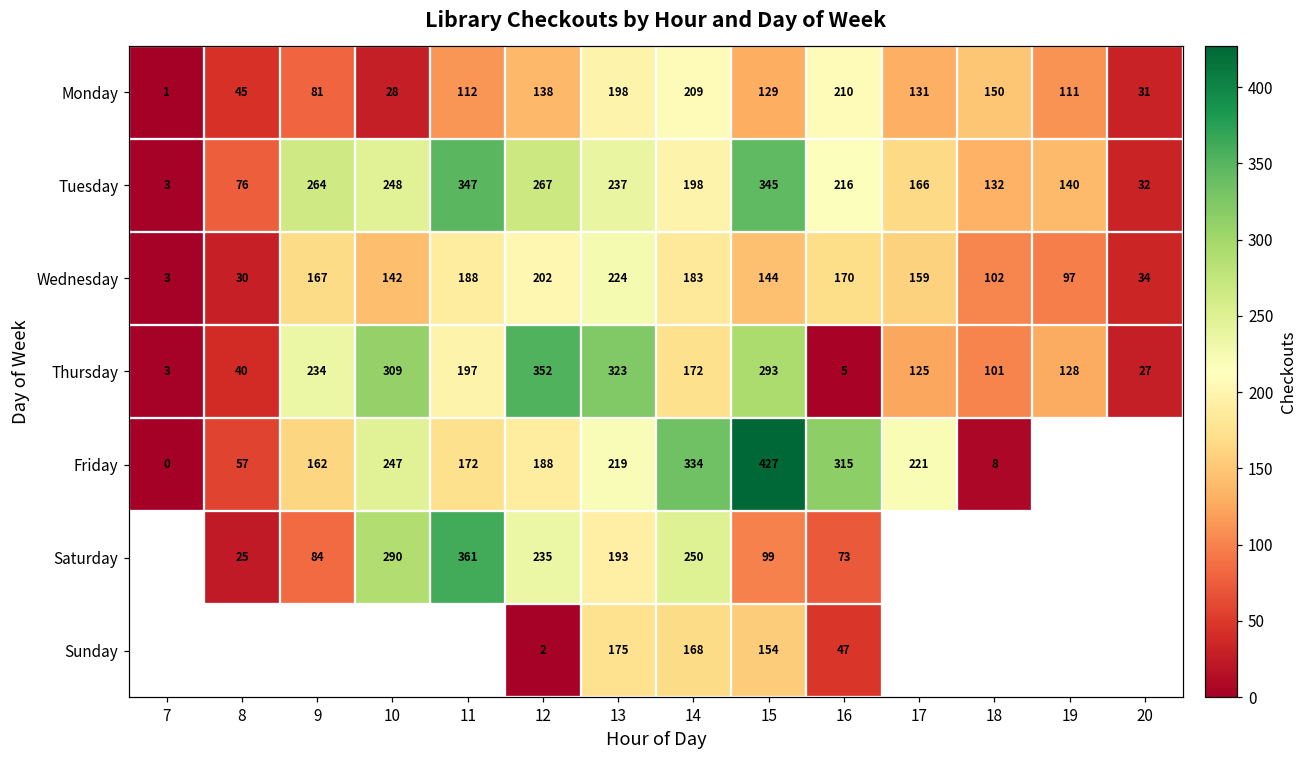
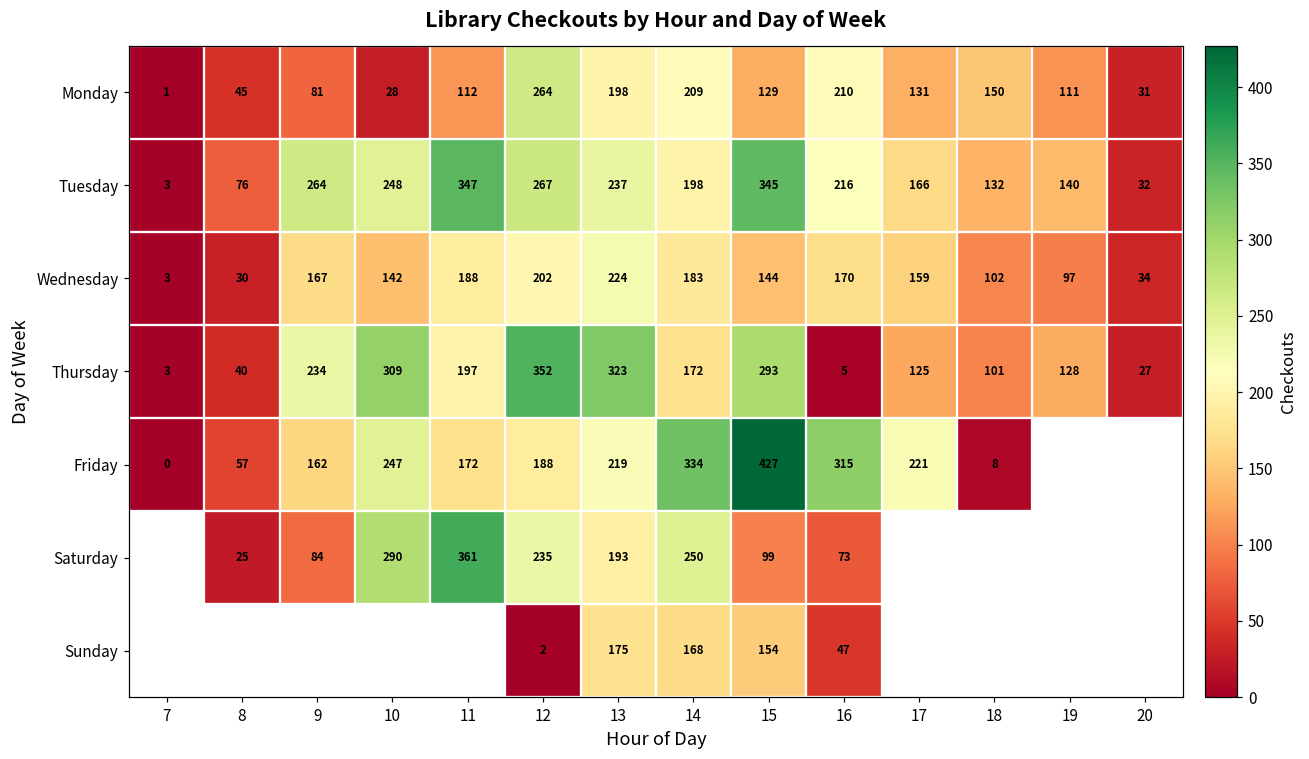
Monday, 12: 138 -> 264
